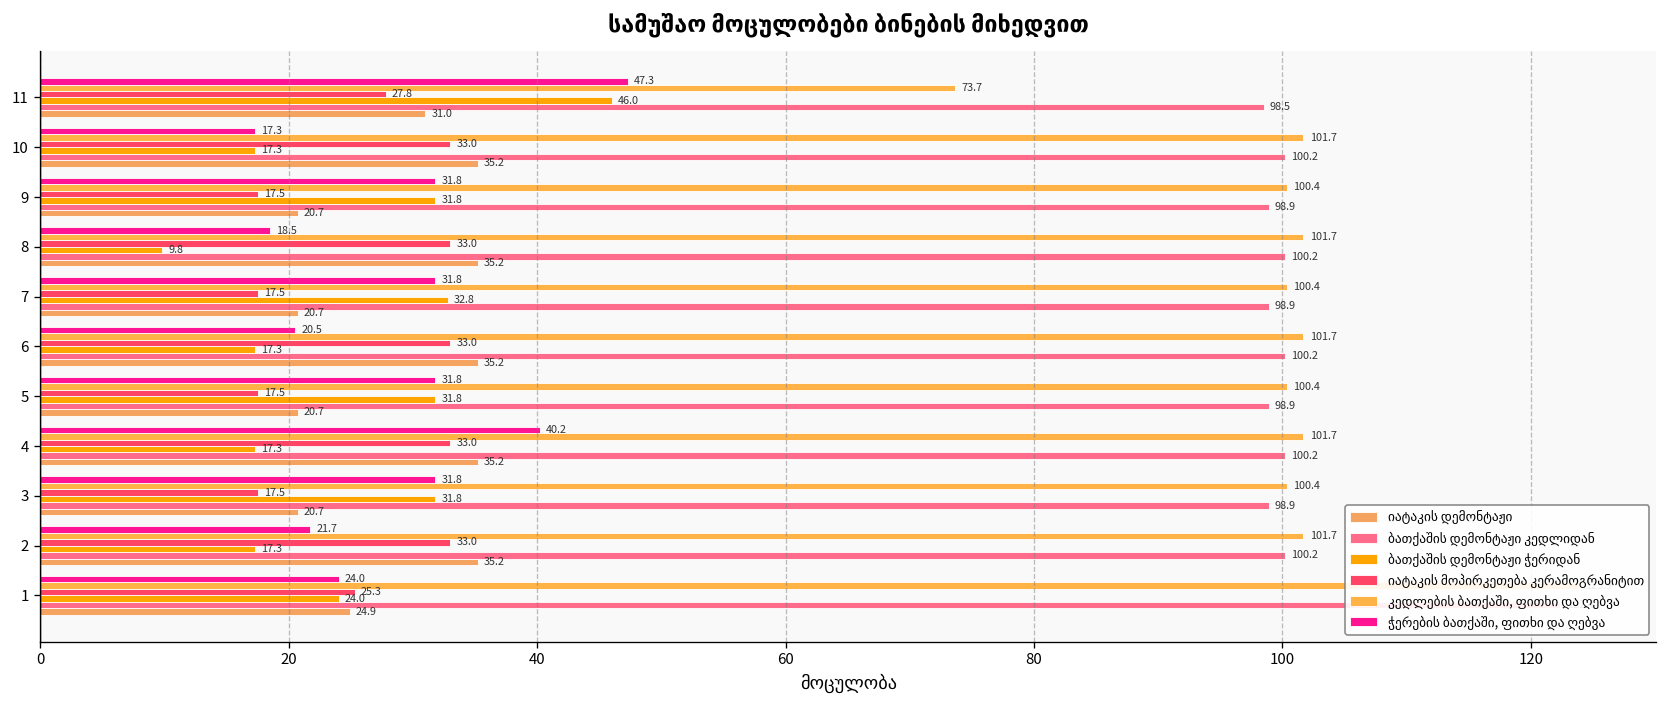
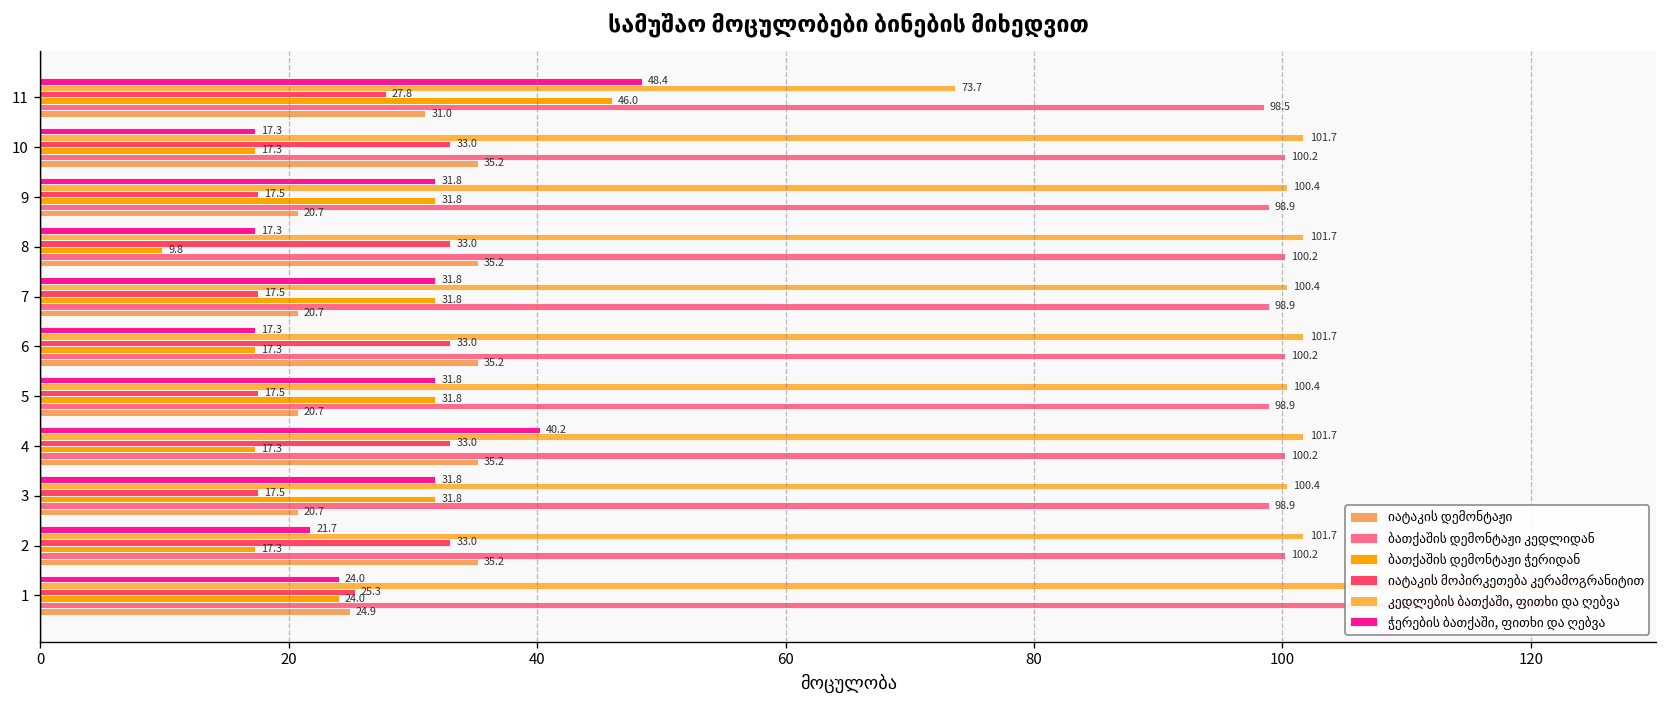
ჭერების ბათქაში, ფითხი და ღებვა, 11: 47.3 -> 48.4
ჭერების ბათქაში, ფითხი და ღებვა, 8: 18.5 -> 17.3
ბათქაშის დემონტაჟი ჭერიდან, 7: 32.8 -> 31.8
ჭერების ბათქაში, ფითხი და ღებვა, 6: 20.5 -> 17.3
